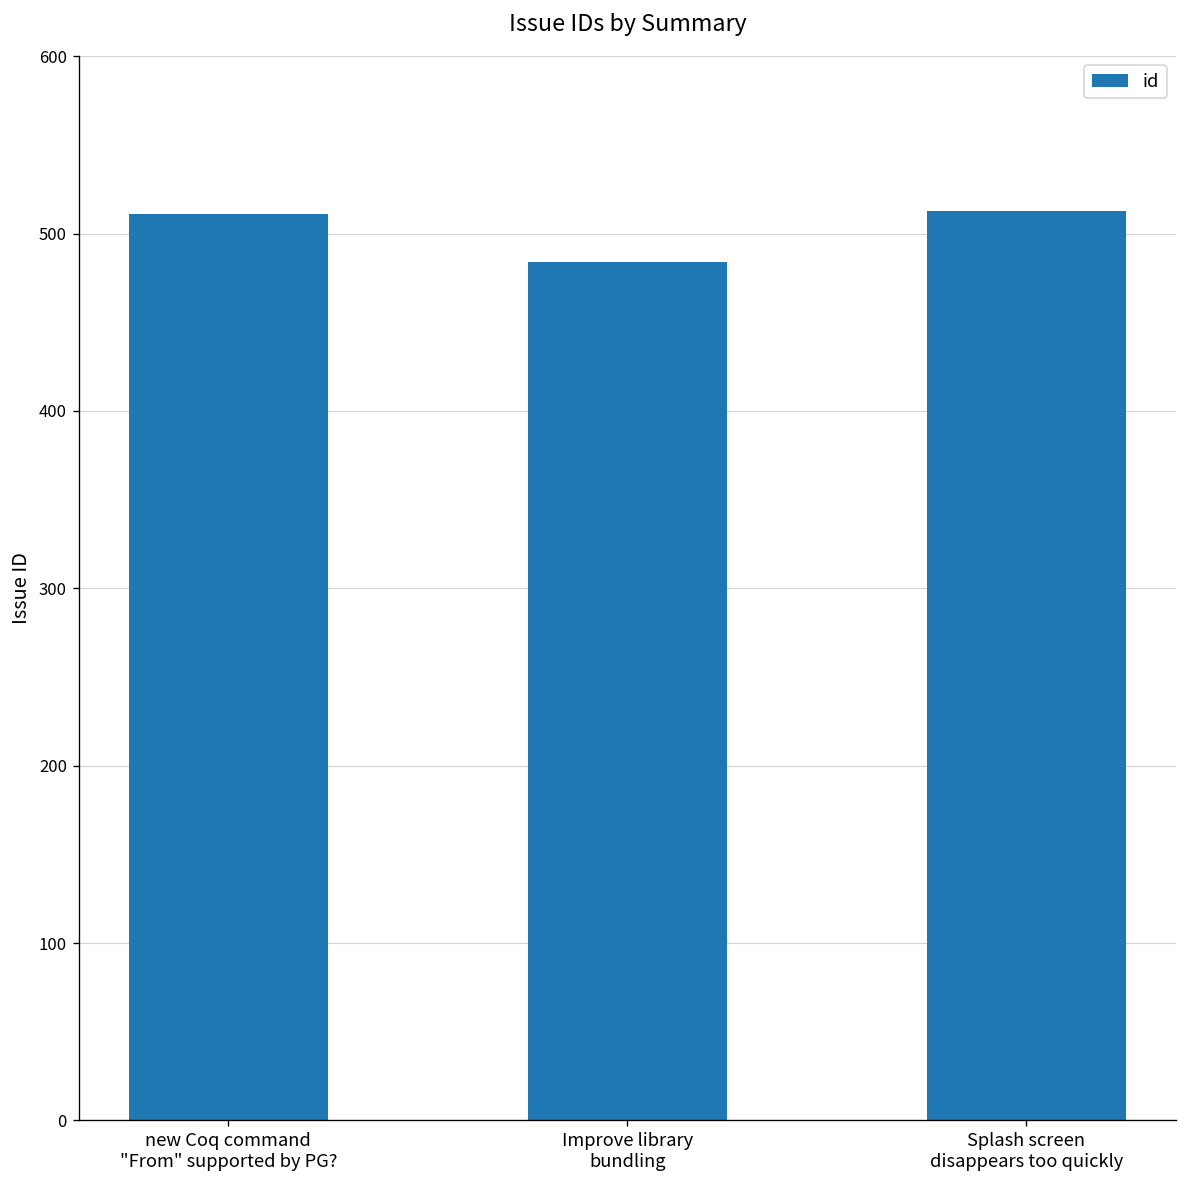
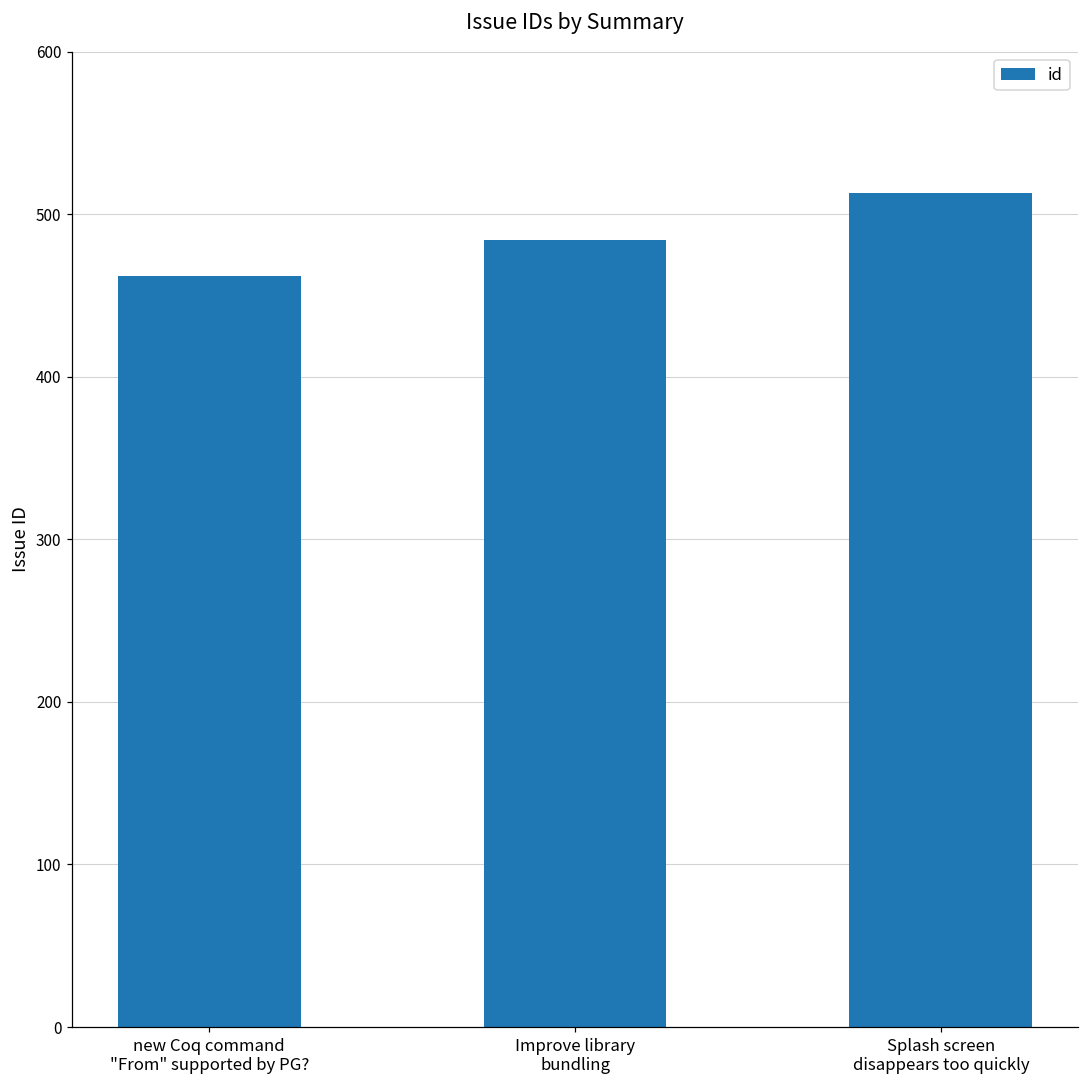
new Coq command "From" supported by PG?: 511 -> 462
